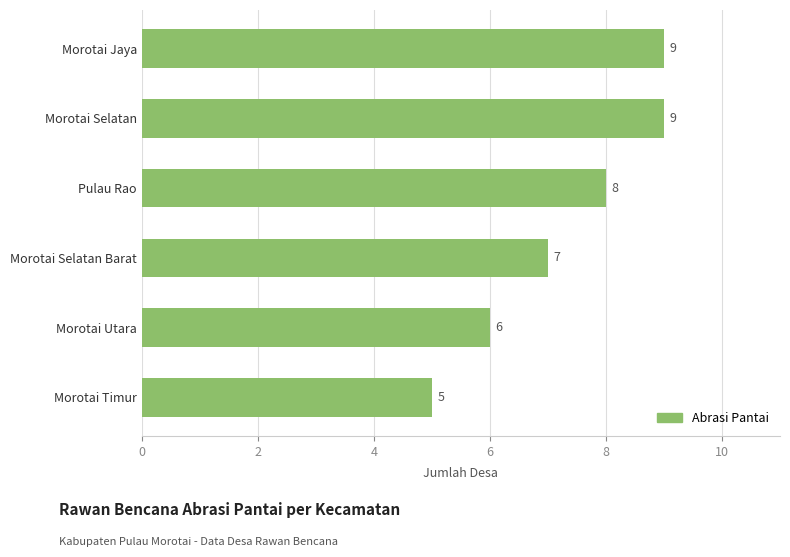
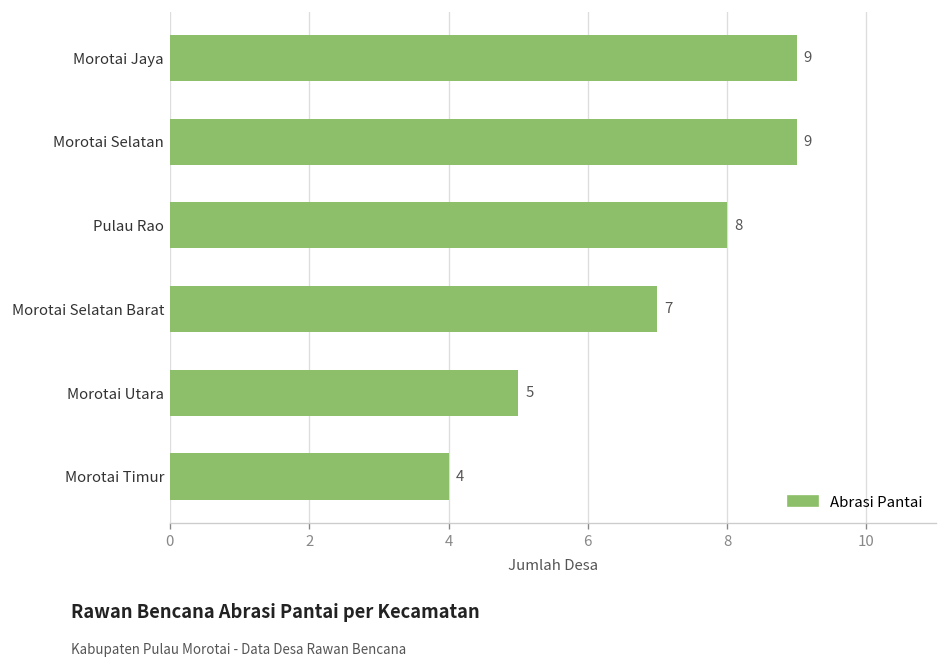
Morotai Utara: 6 -> 5
Morotai Timur: 5 -> 4
